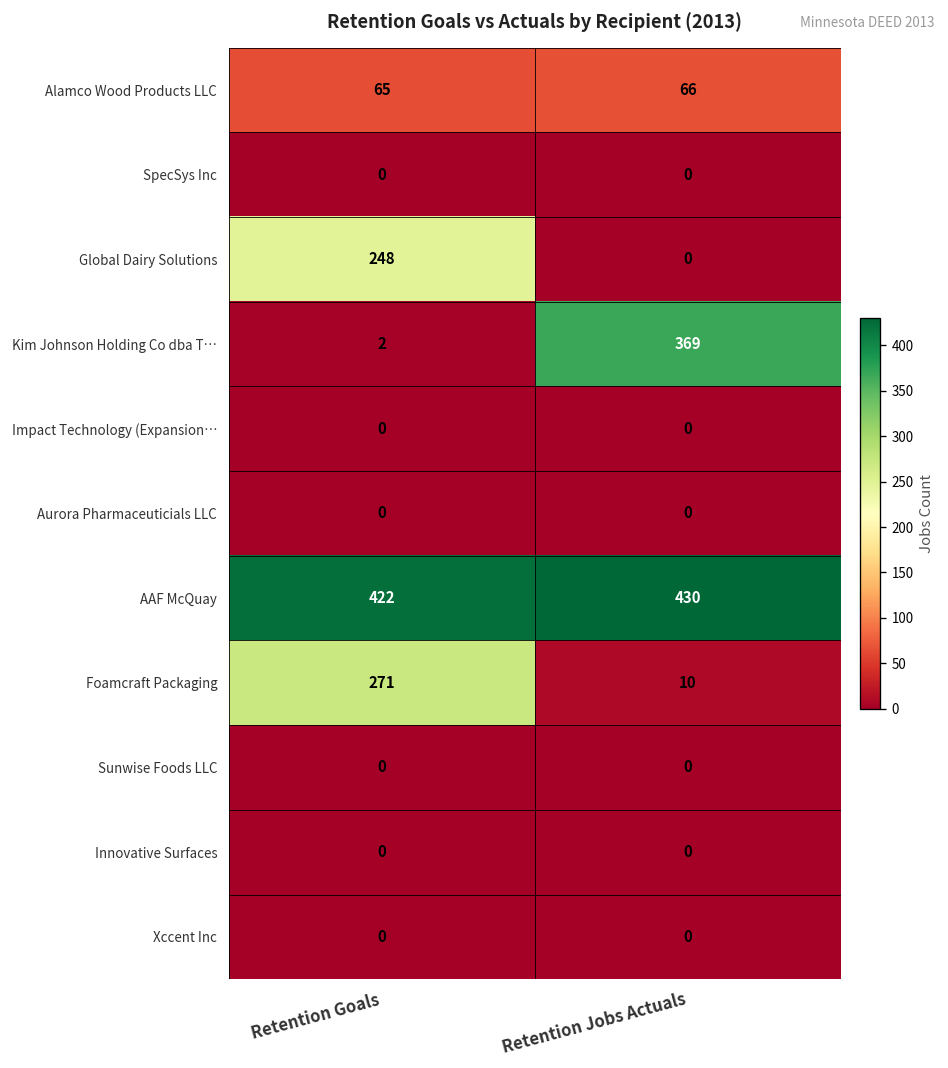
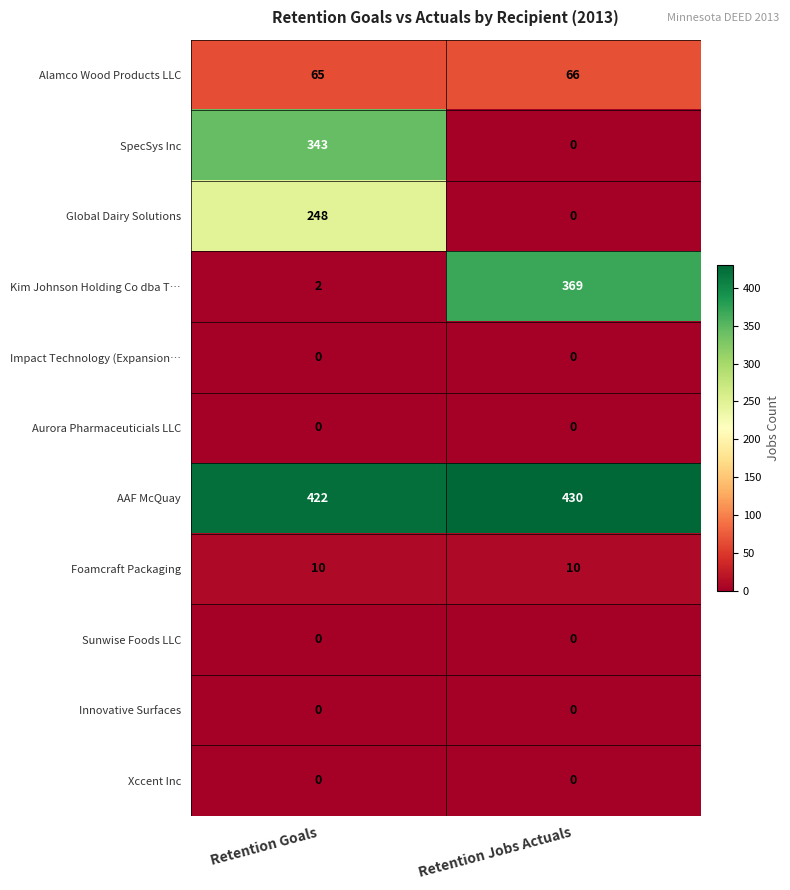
SpecSys Inc, Retention Goals: 0 -> 343
Foamcraft Packaging, Retention Goals: 271 -> 10
